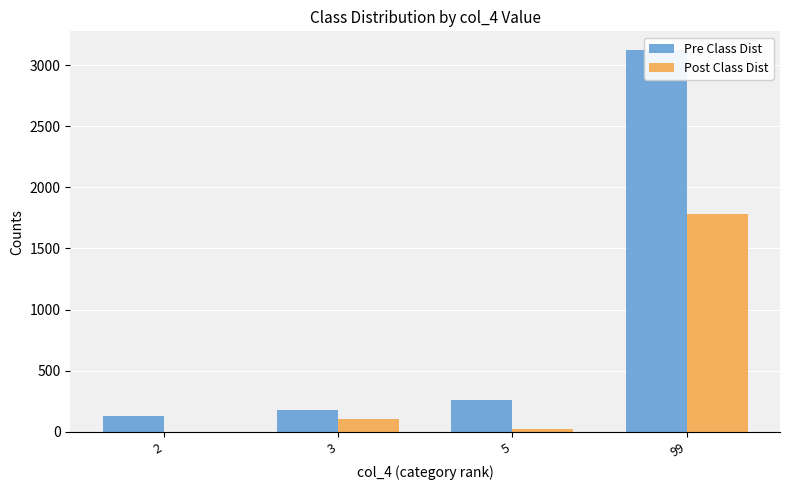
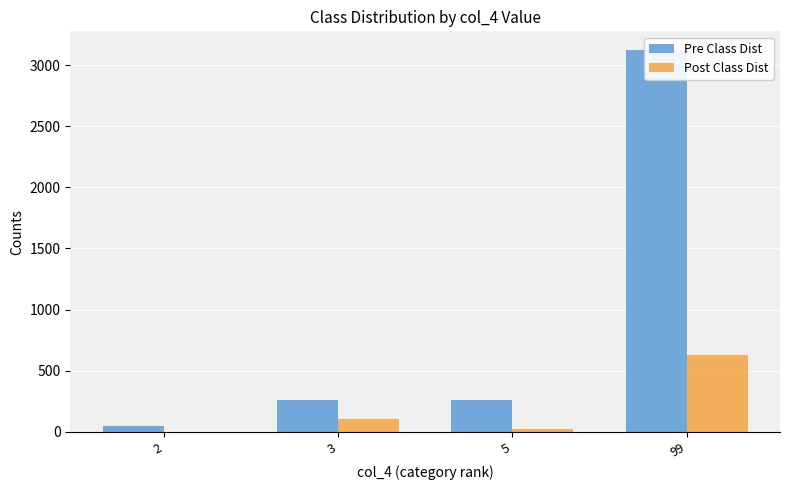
Pre Class Dist, 2: 130 -> 50
Pre Class Dist, 3: 180 -> 260
Post Class Dist, 99: 1780 -> 630
